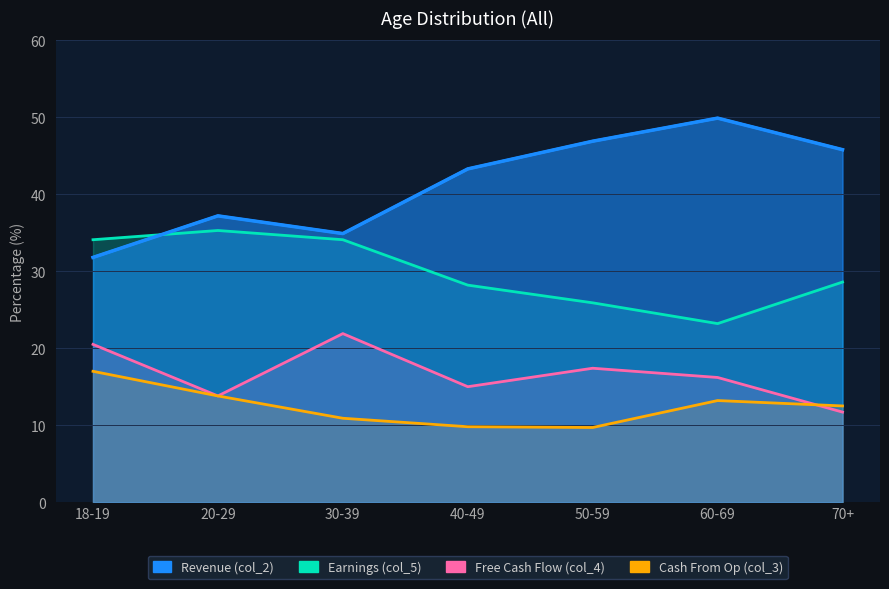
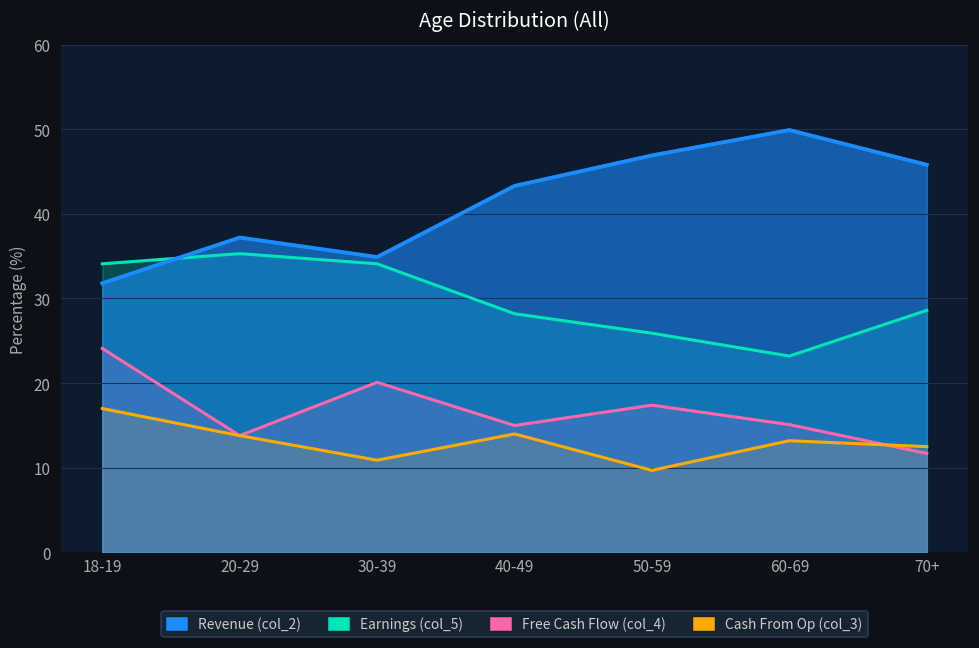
Free Cash Flow (col_4), 18-19: 21 -> 24
Free Cash Flow (col_4), 30-39: 22 -> 20
Cash From Op (col_3), 40-49: 10 -> 14
Free Cash Flow (col_4), 60-69: 16 -> 15
